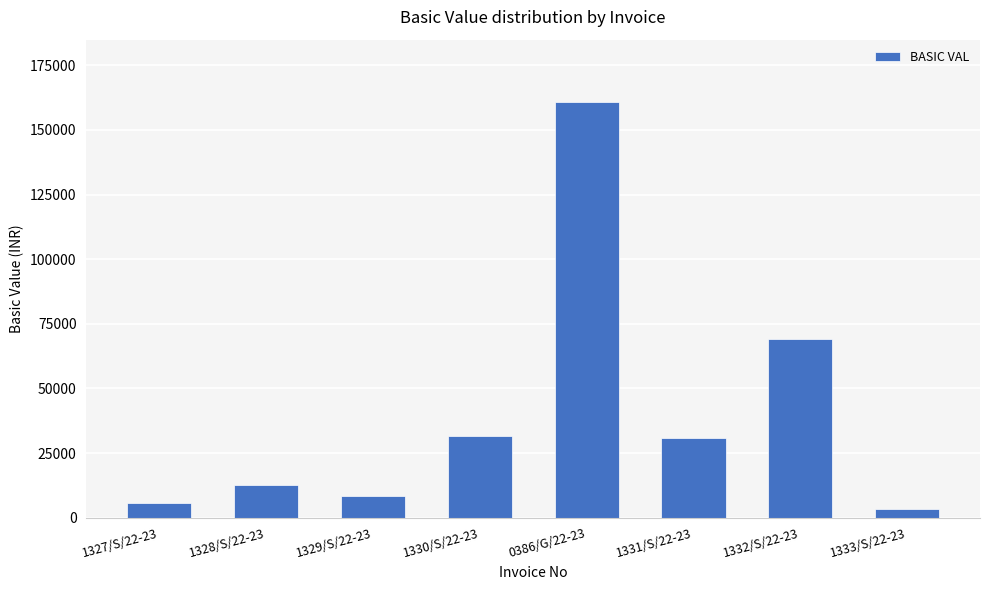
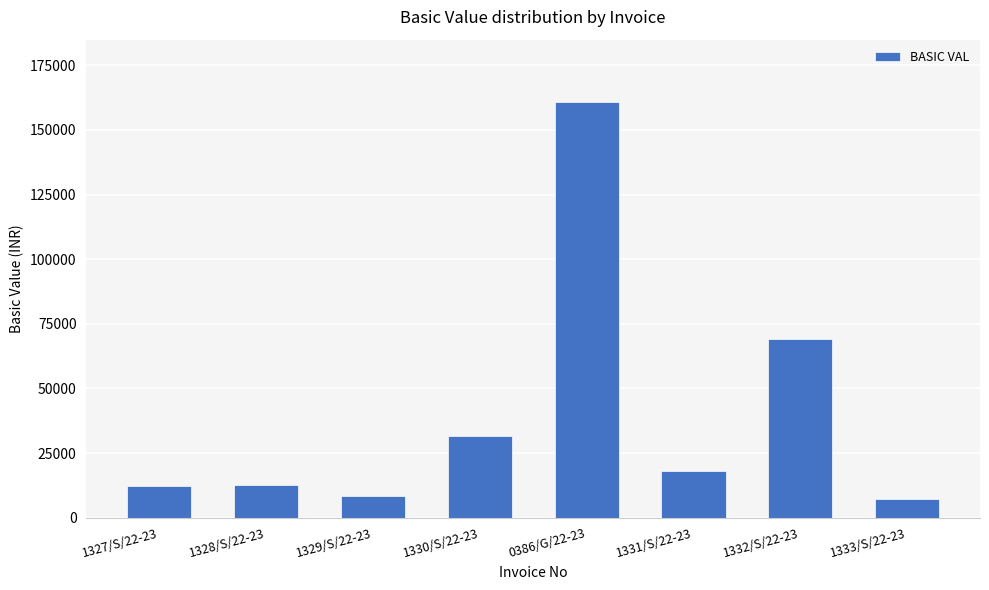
1327/S/22-23: 6000 -> 12000
1331/S/22-23: 31000 -> 18000
1333/S/22-23: 4000 -> 7000
